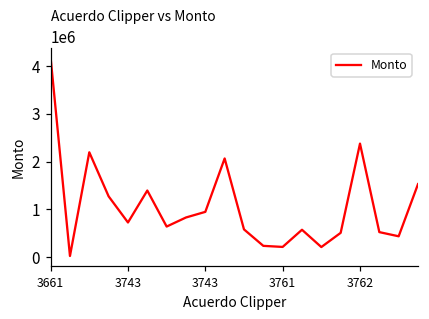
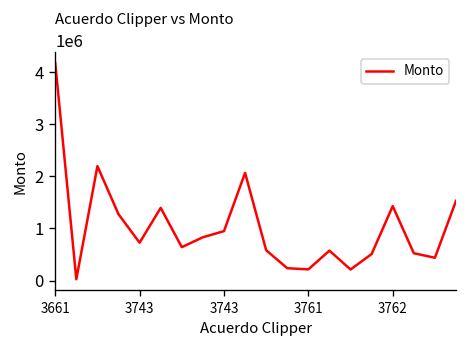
3762: 2400000 -> 1400000
